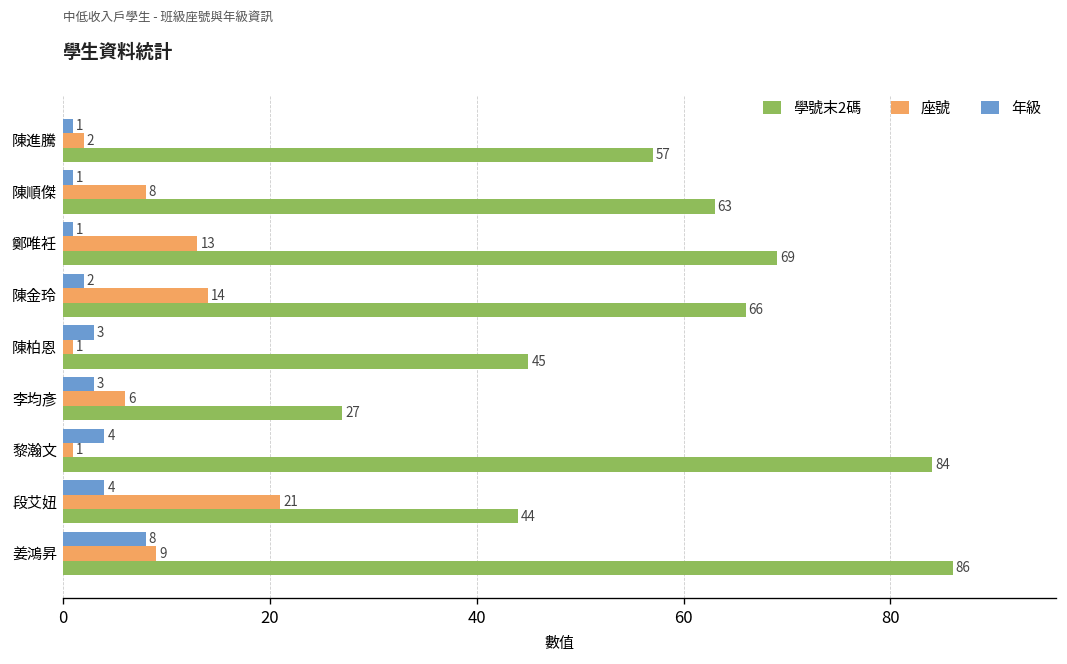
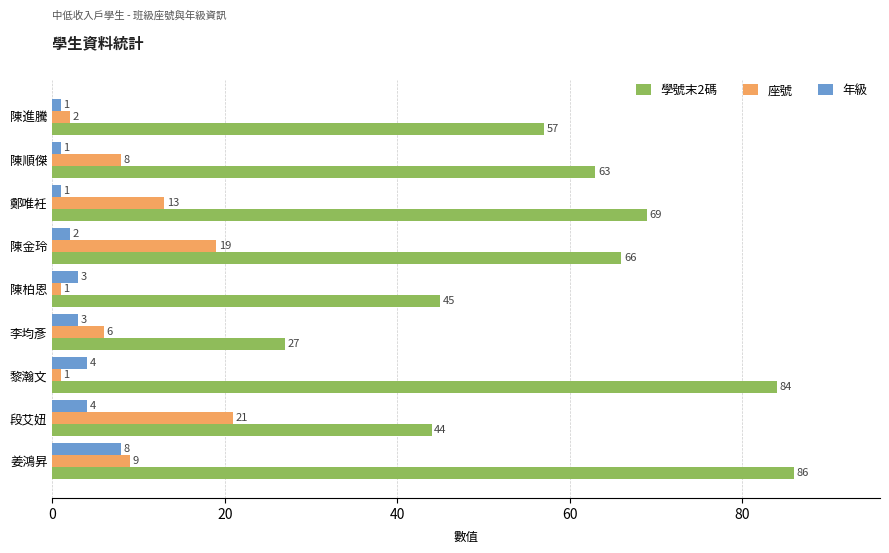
座號, 陳金玲: 14 -> 19
